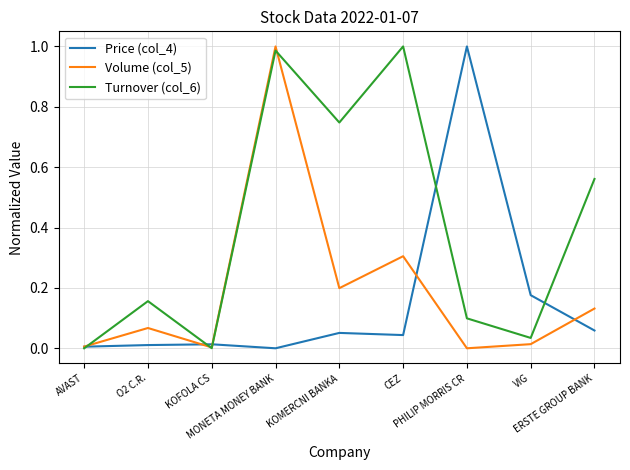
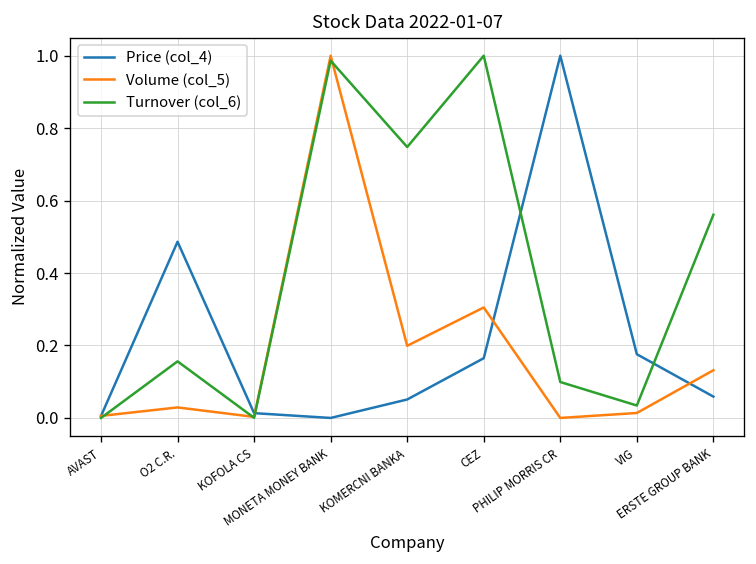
Price (col_4), O2 C.R.: 0.01 -> 0.49
Volume (col_5), O2 C.R.: 0.07 -> 0.03
Price (col_4), CEZ: 0.04 -> 0.16
